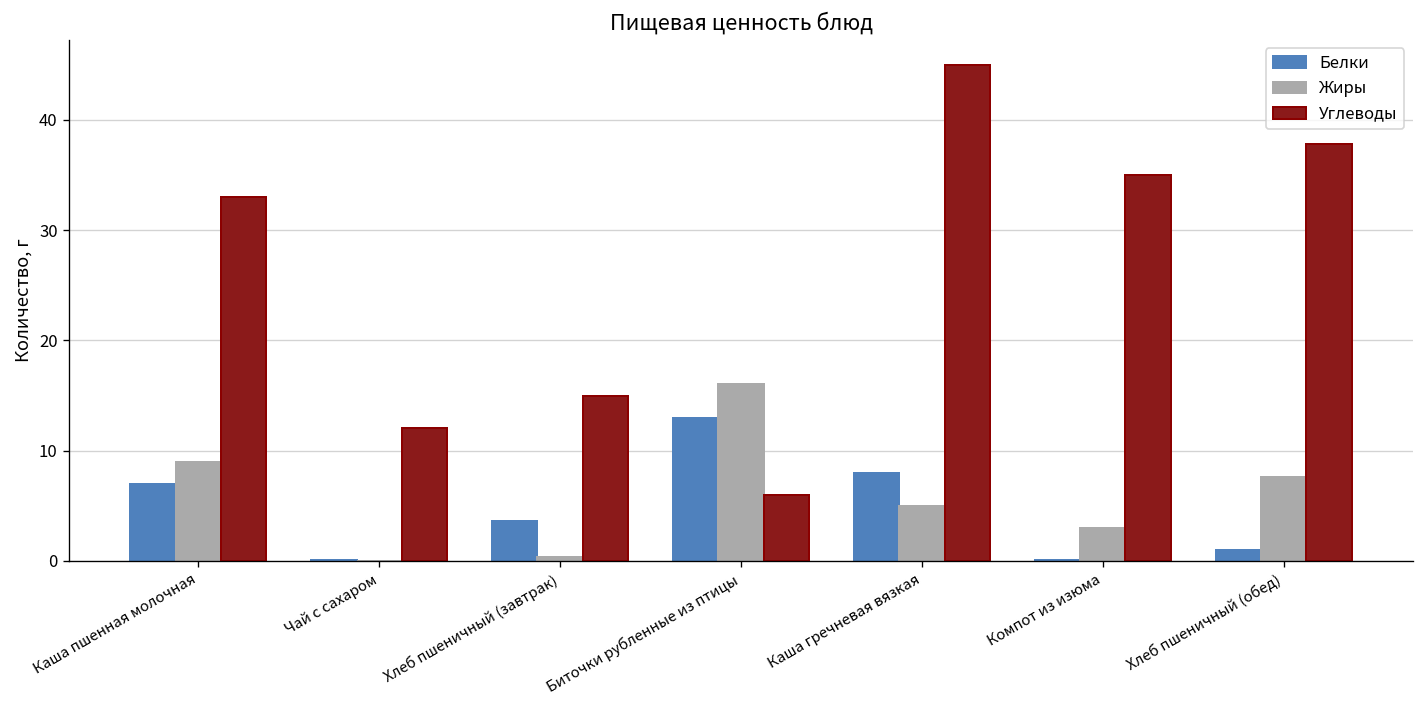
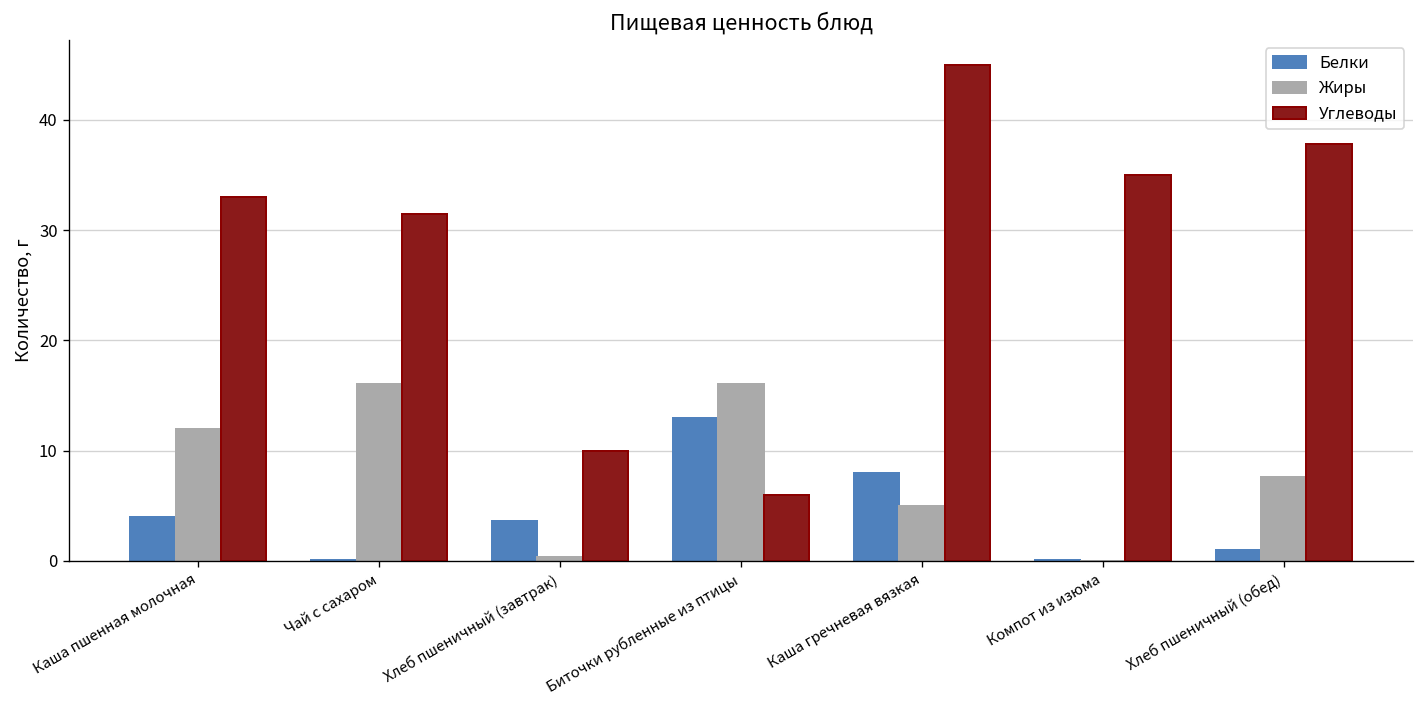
Белки, Каша пшенная молочная: 7 -> 4
Жиры, Каша пшенная молочная: 9 -> 12
Жиры, Чай с сахаром: 0 -> 16
Углеводы, Чай с сахаром: 12 -> 31
Углеводы, Хлеб пшеничный (завтрак): 15 -> 10
Жиры, Компот из изюма: 3 -> 0
